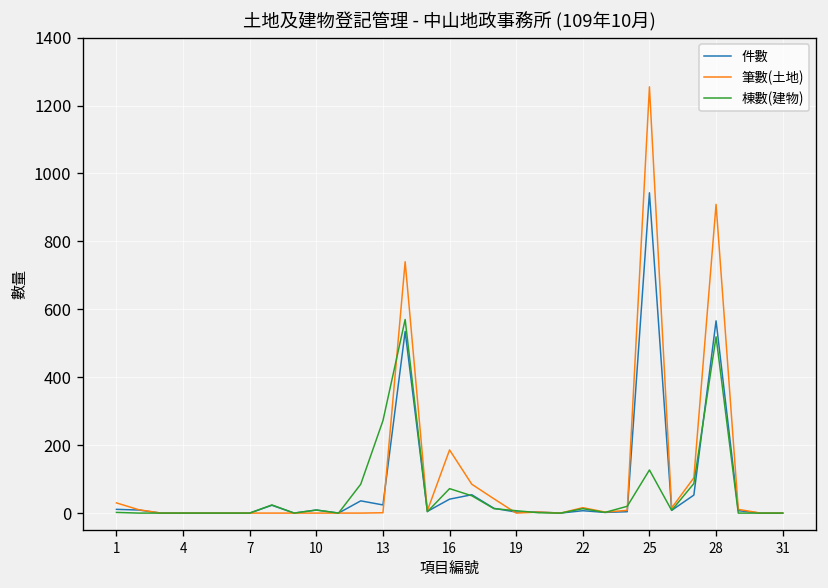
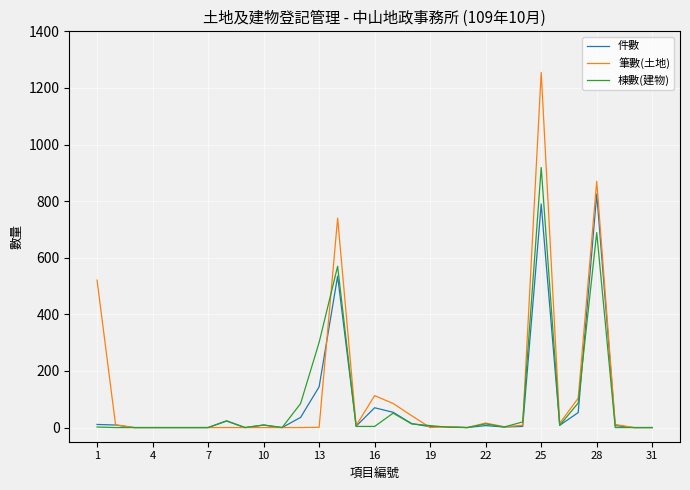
筆數(土地), 1: 30 -> 520
件數, 13: 20 -> 140
棟數(建物), 13: 270 -> 300
件數, 16: 40 -> 70
筆數(土地), 16: 190 -> 110
棟數(建物), 16: 70 -> 0
件數, 25: 940 -> 790
棟數(建物), 25: 130 -> 920
件數, 28: 570 -> 830
筆數(土地), 28: 910 -> 870
棟數(建物), 28: 520 -> 690
